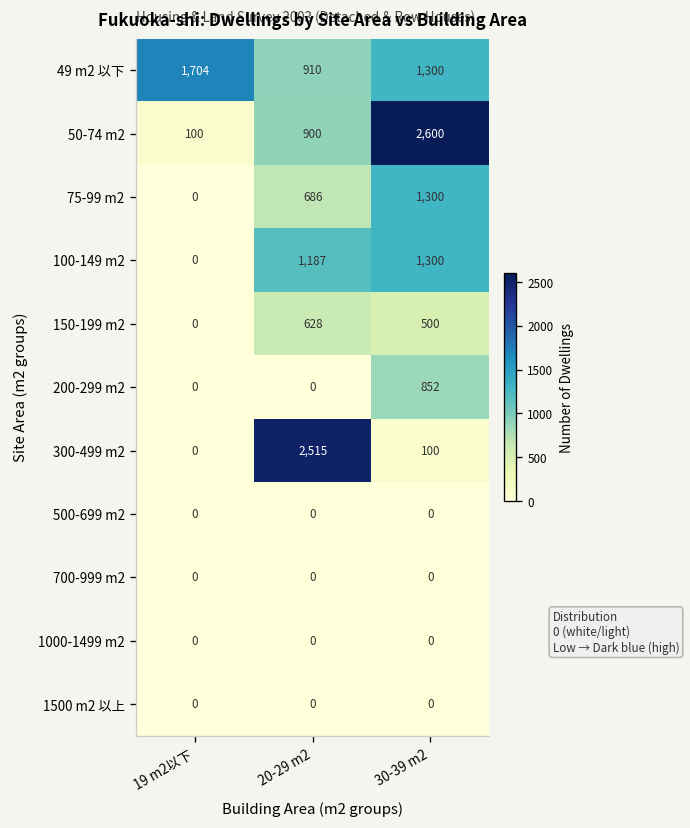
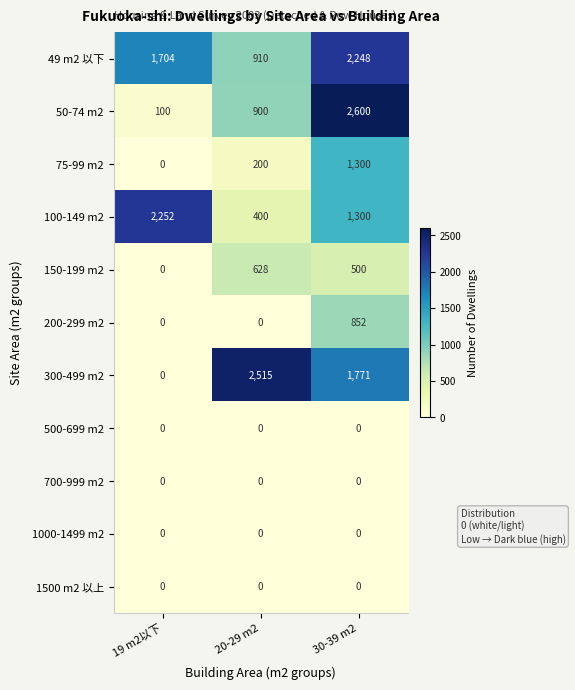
49 m2 以下, 30-39 m2: 1,300 -> 2,248
75-99 m2, 20-29 m2: 686 -> 200
100-149 m2, 19 m2以下: 0 -> 2,252
100-149 m2, 20-29 m2: 1,187 -> 400
300-499 m2, 30-39 m2: 100 -> 1,771
